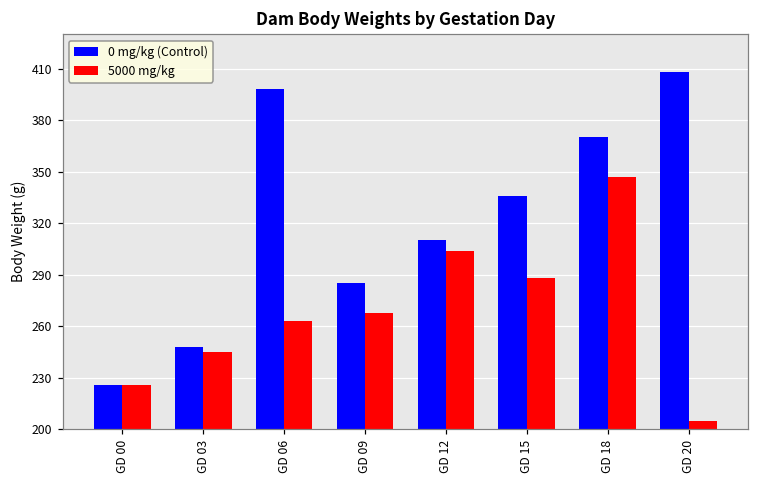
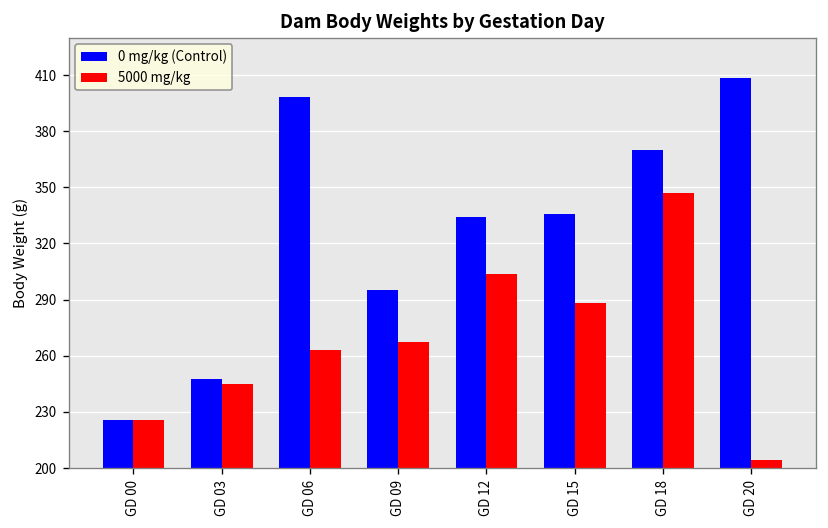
0 mg/kg (Control), GD 09: 285 -> 295
0 mg/kg (Control), GD 12: 310 -> 334
